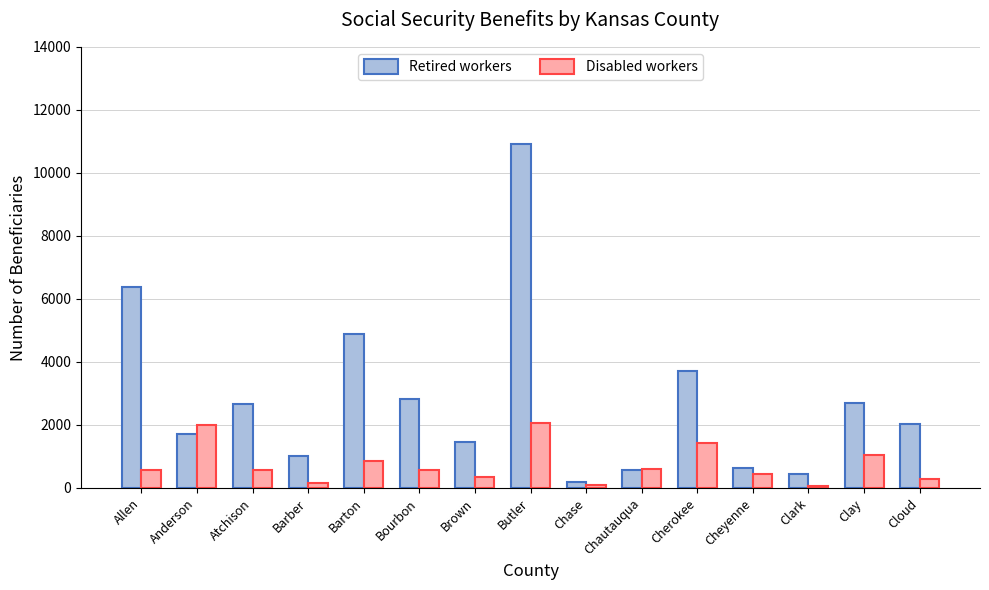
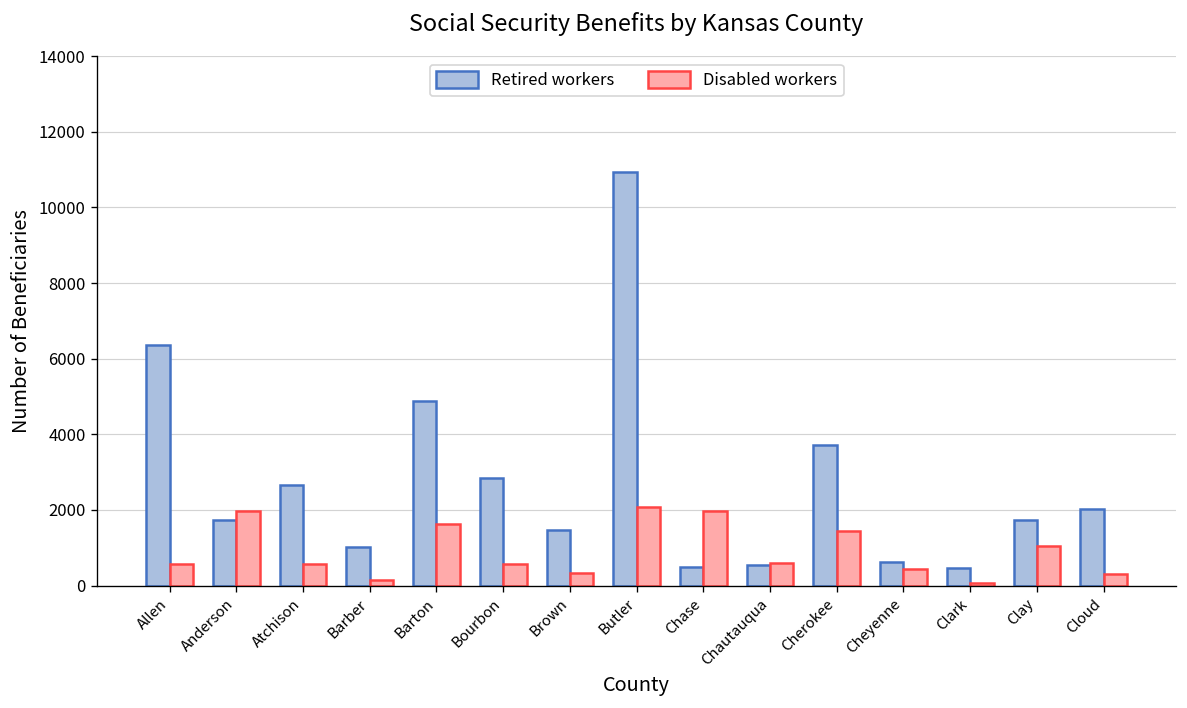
Disabled workers, Barton: 800 -> 1600
Retired workers, Chase: 200 -> 500
Disabled workers, Chase: 100 -> 2000
Retired workers, Clay: 2700 -> 1700
